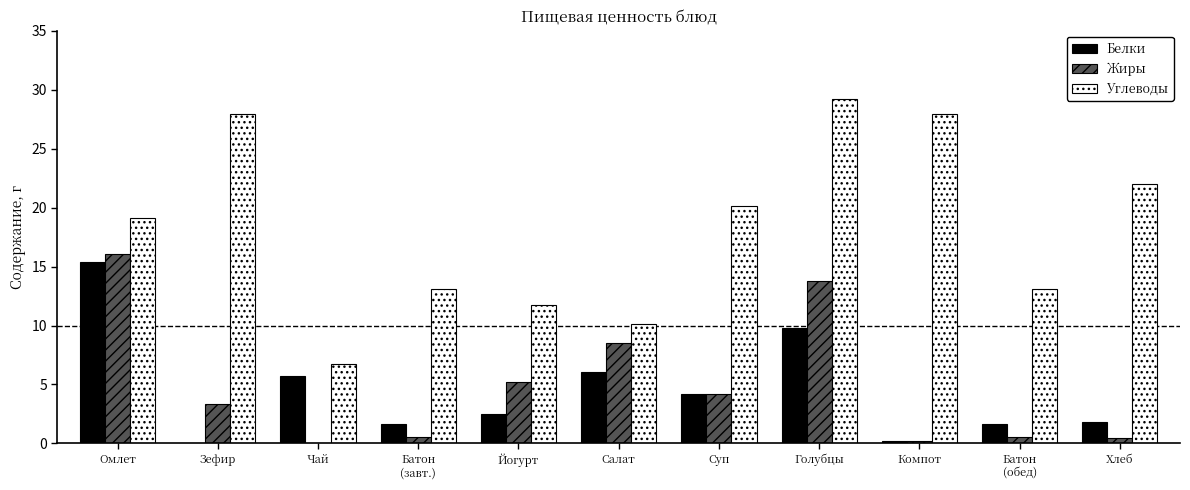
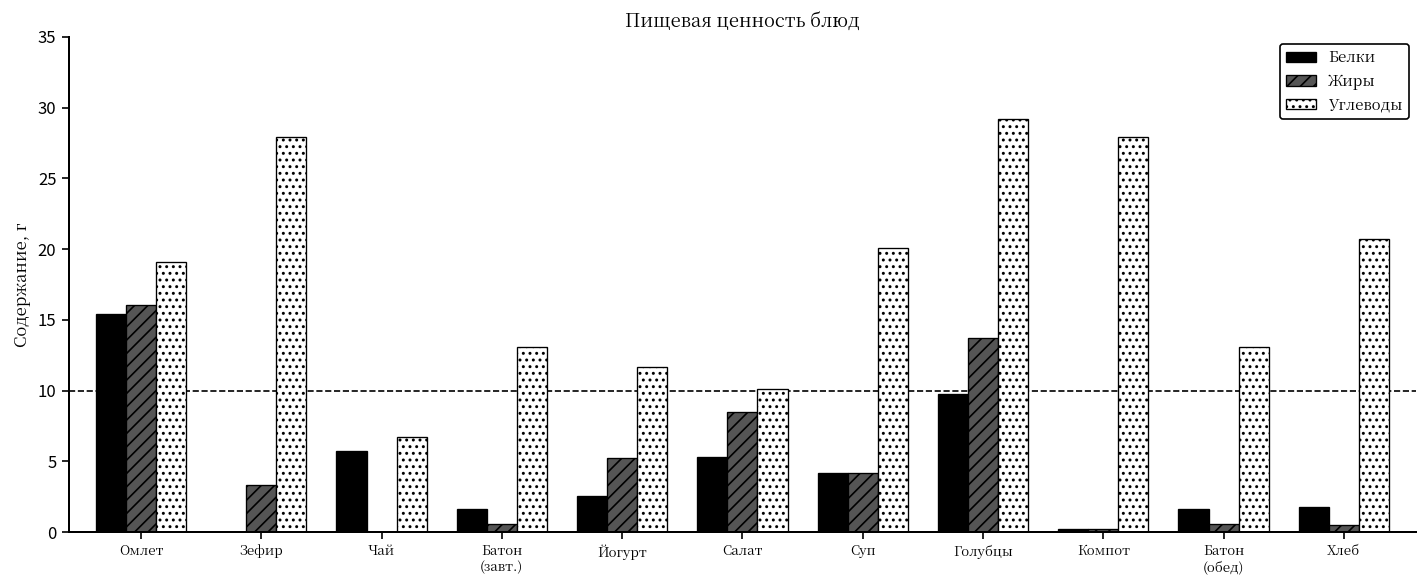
Белки, Салат: 6.1 -> 5.3
Углеводы, Хлеб: 22.0 -> 20.7
